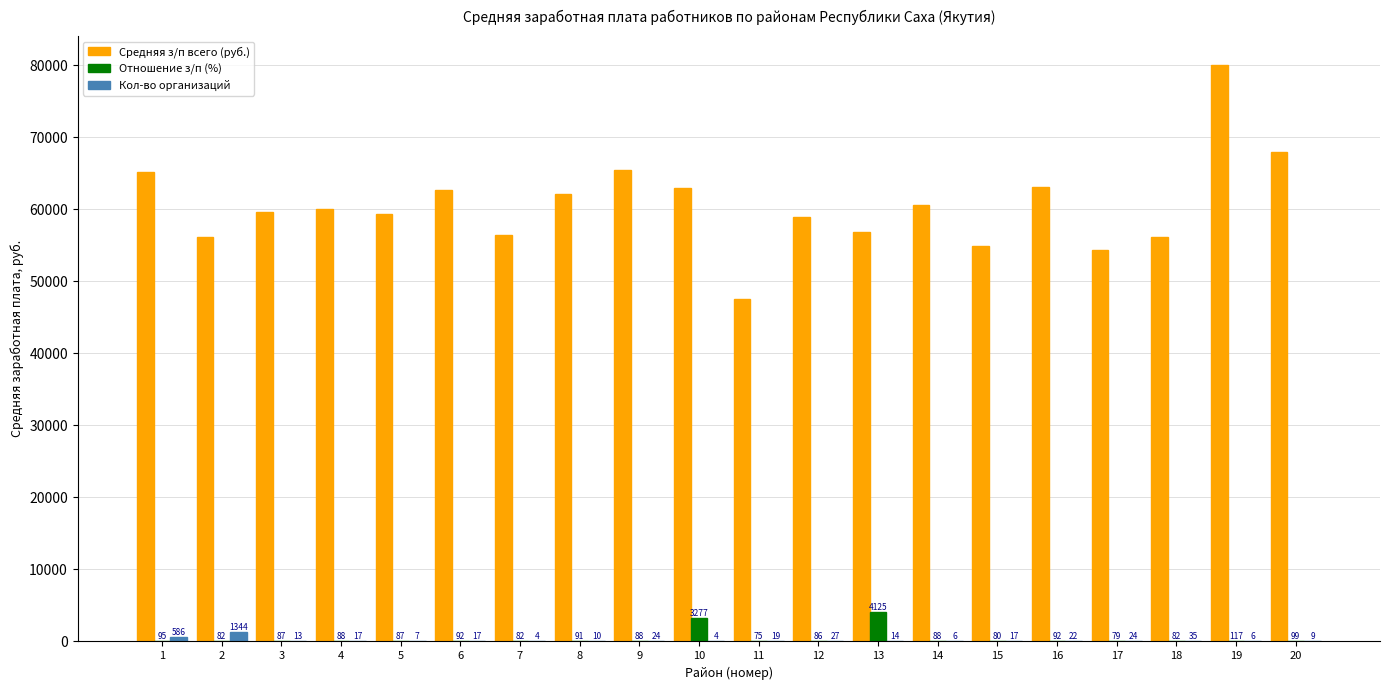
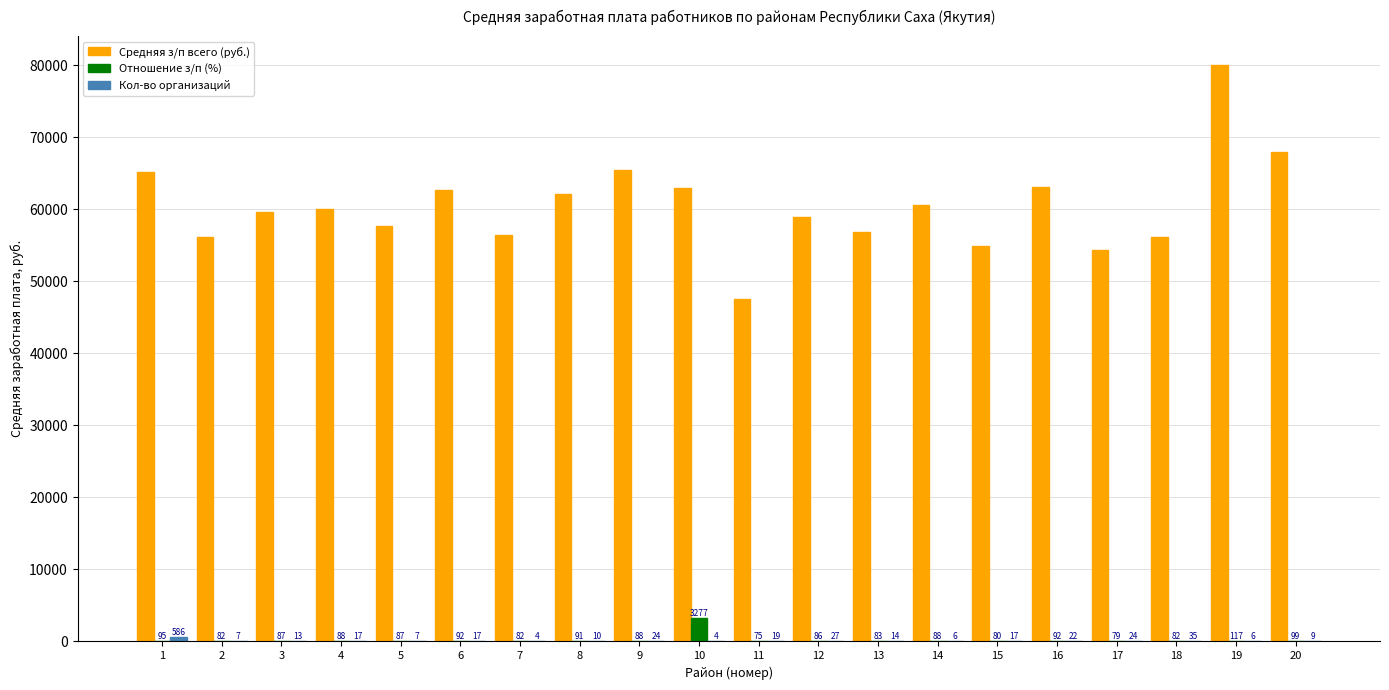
Кол-во организаций, 2: 1344 -> 7
Средняя з/п всего (руб.), 5: 59000 -> 58000
Отношение з/п (%), 13: 4125 -> 83
